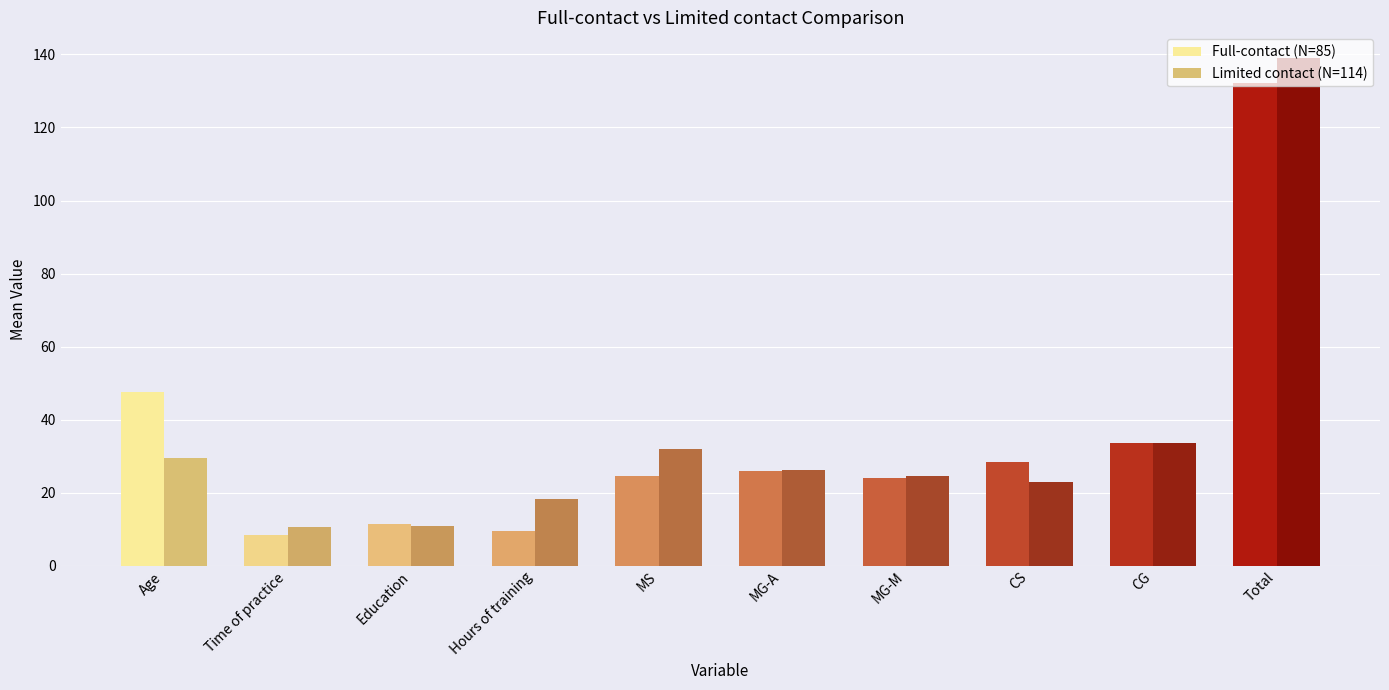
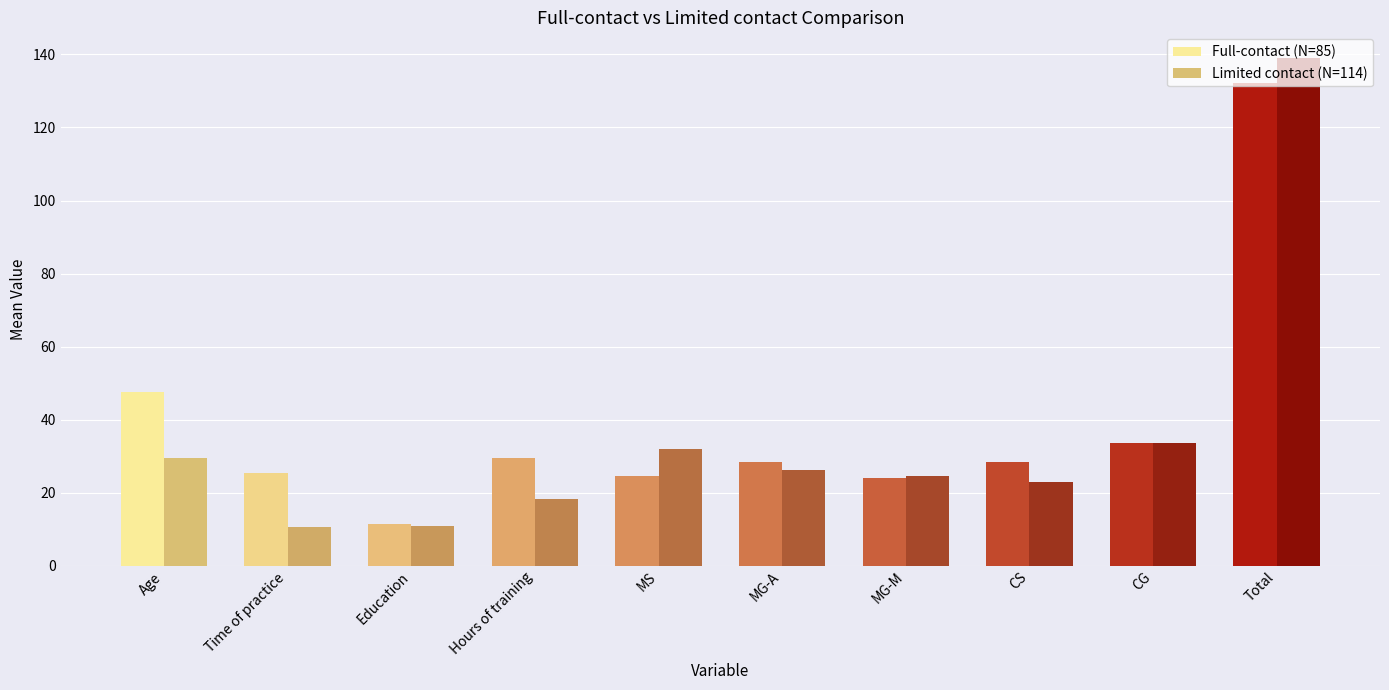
Full-contact (N=85), Time of practice: 8 -> 25
Full-contact (N=85), Hours of training: 9 -> 30
Full-contact (N=85), MG-A: 26 -> 28
